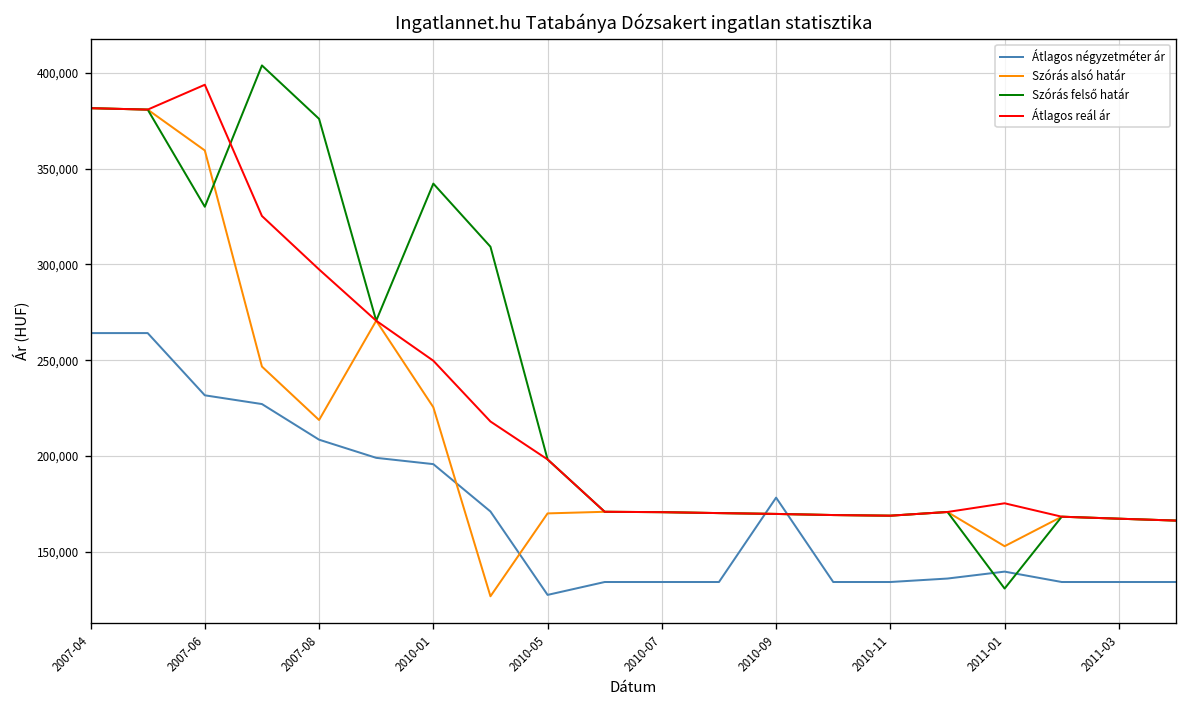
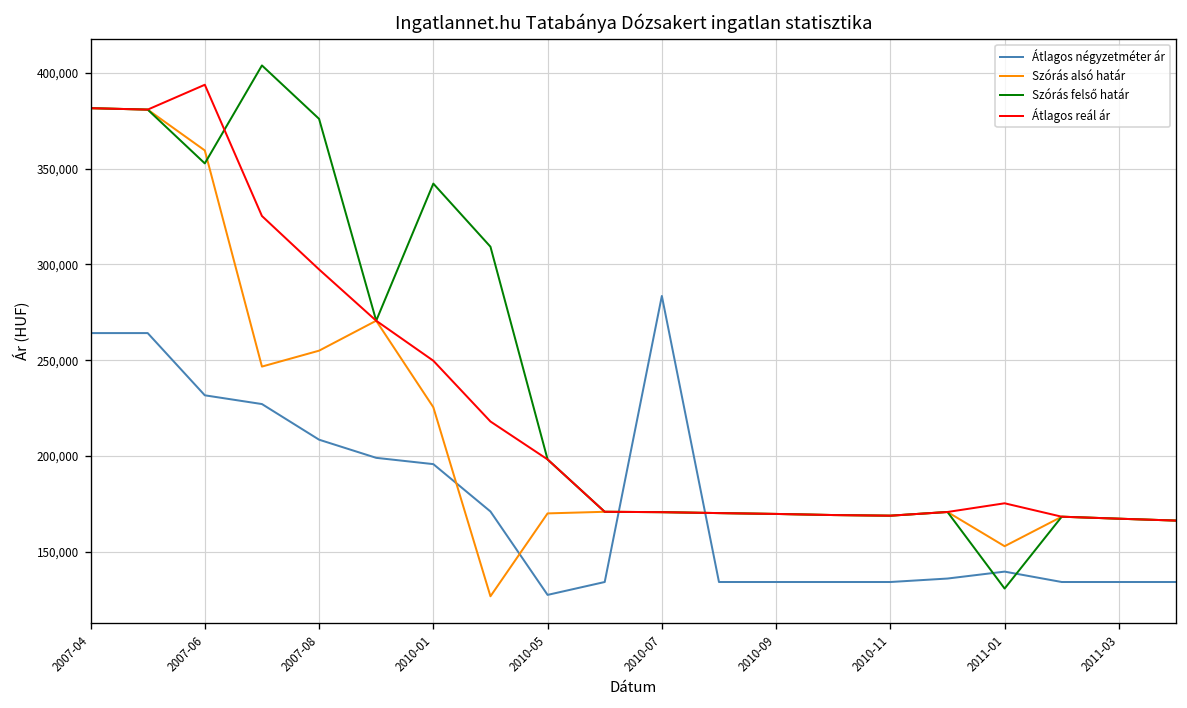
Szórás felső határ, 2007-06: 330,000 -> 353,000
Szórás alsó határ, 2007-08: 219,000 -> 255,000
Átlagos négyzetméter ár, 2010-07: 134,000 -> 284,000
Átlagos négyzetméter ár, 2010-09: 178,000 -> 134,000
